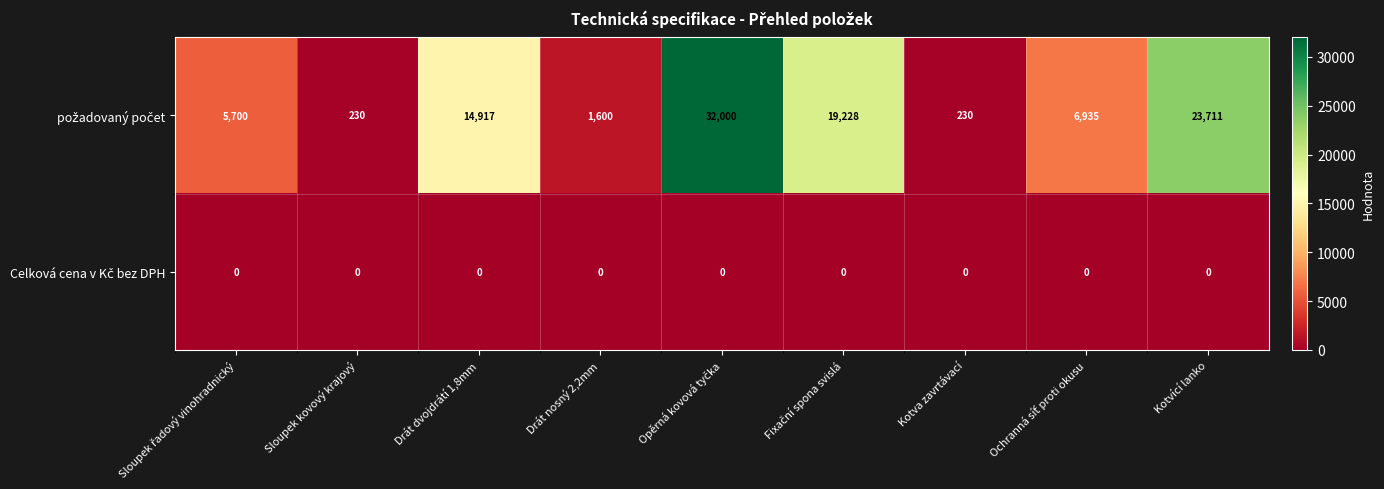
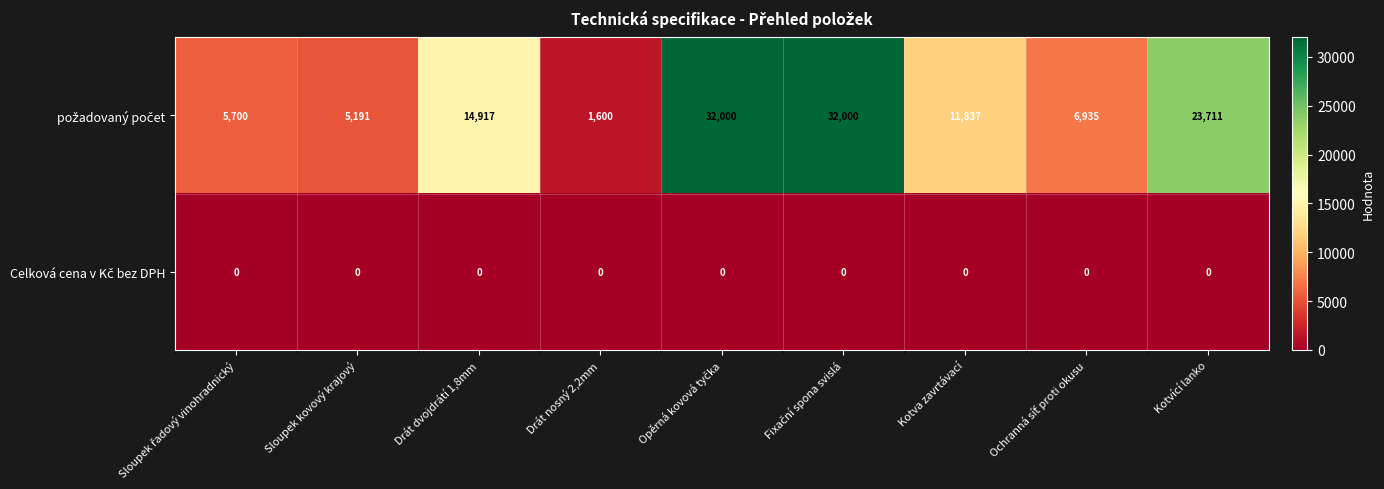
požadovaný počet, Sloupek kovový krajový: 230 -> 5,191
požadovaný počet, Fixační spona svislá: 19,228 -> 32,000
požadovaný počet, Kotva zavrtávací: 230 -> 11,837
